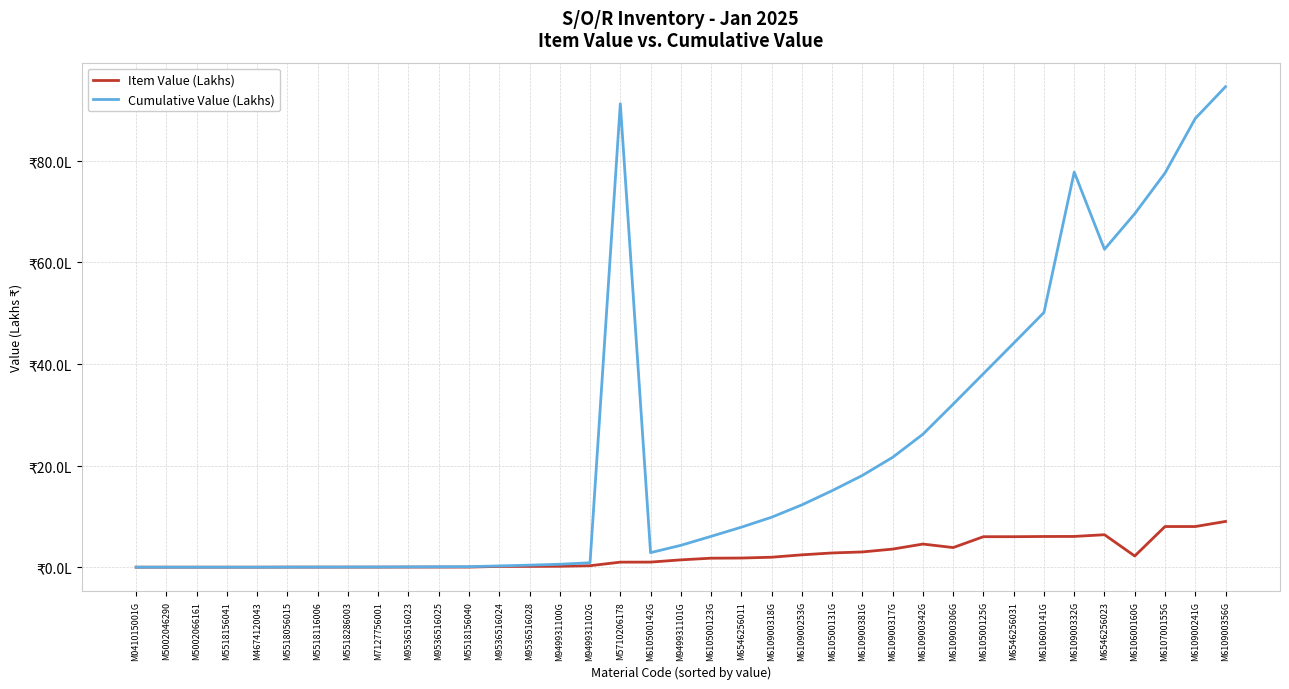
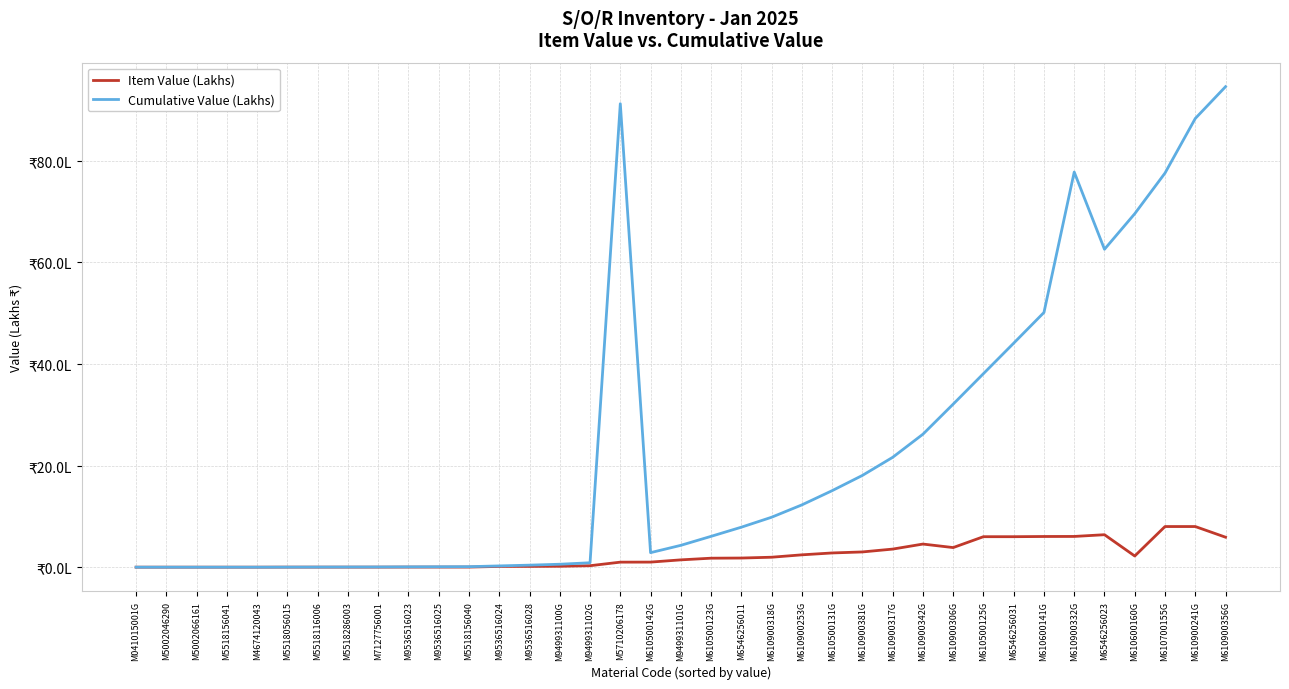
Item Value (Lakhs), M610900356G: ₹9L -> ₹6L
